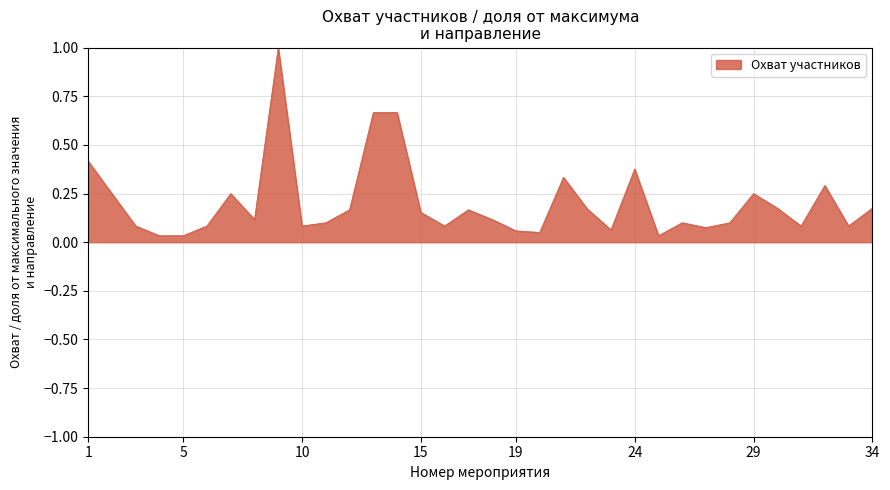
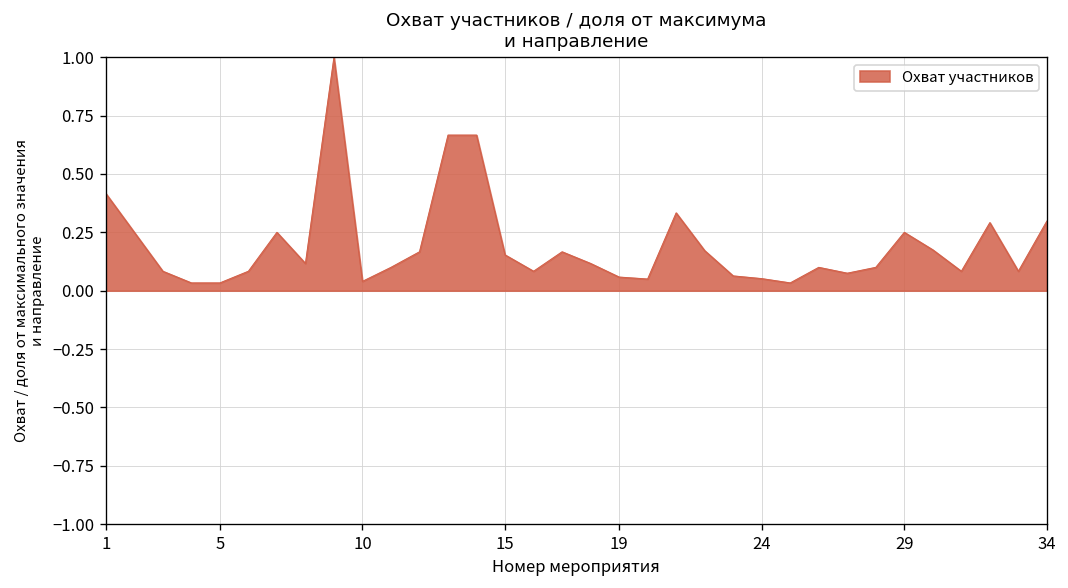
10: 0.08 -> 0.04
24: 0.38 -> 0.05
34: 0.18 -> 0.30
